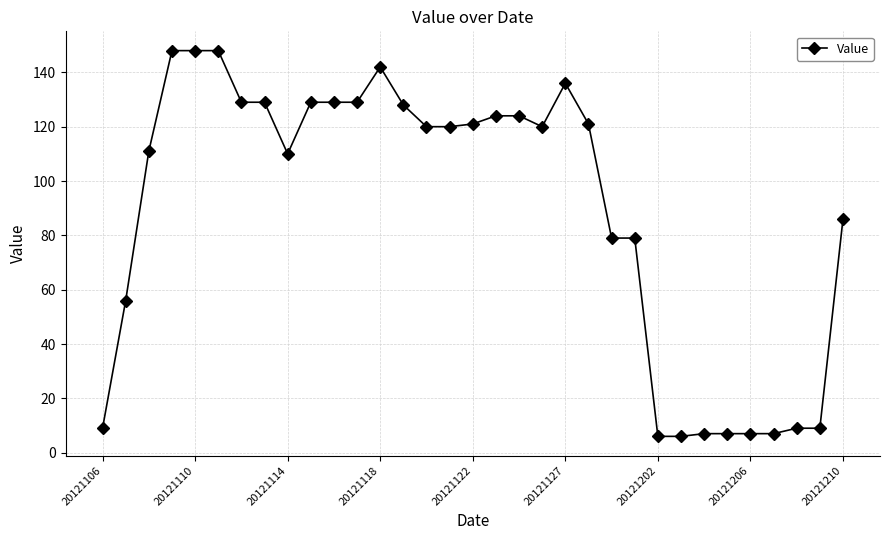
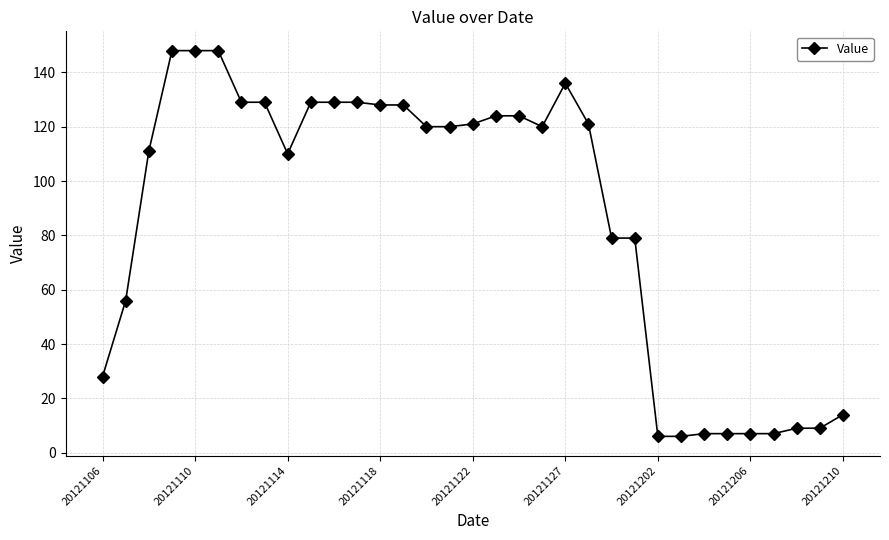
20121106: 9 -> 28
20121118: 142 -> 128
20121210: 86 -> 14
